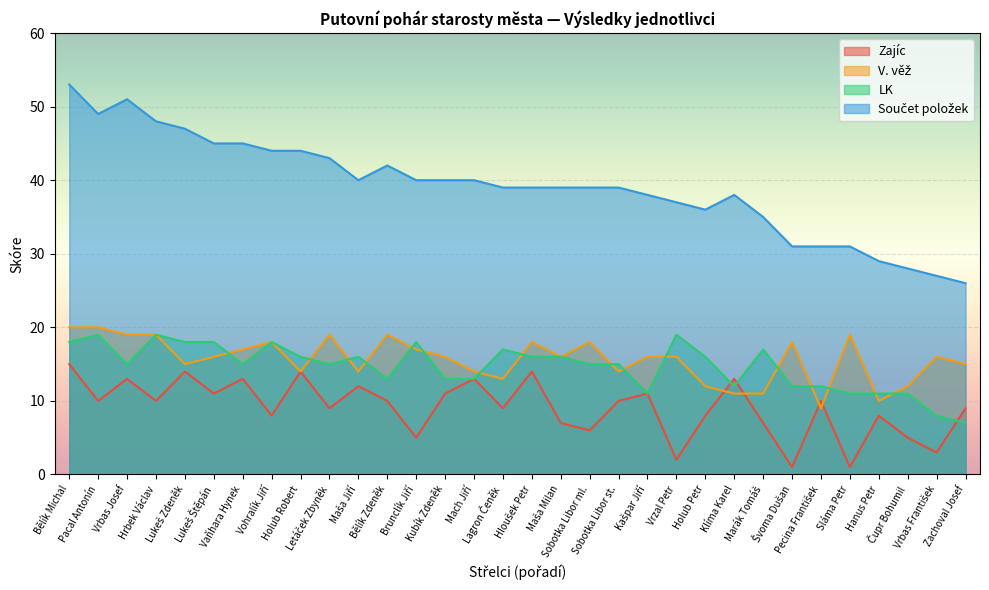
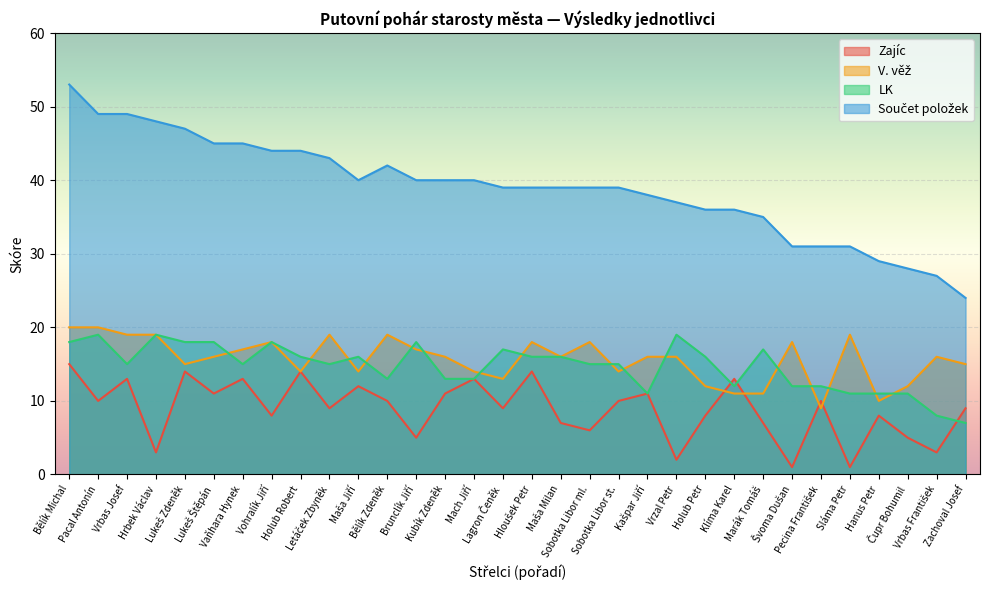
Součet položek, Vrbas Josef: 51 -> 49
Zajíc, Hrbek Václav: 10 -> 3
Součet položek, Klíma Karel: 38 -> 36
Součet položek, Zachoval Josef: 26 -> 24
